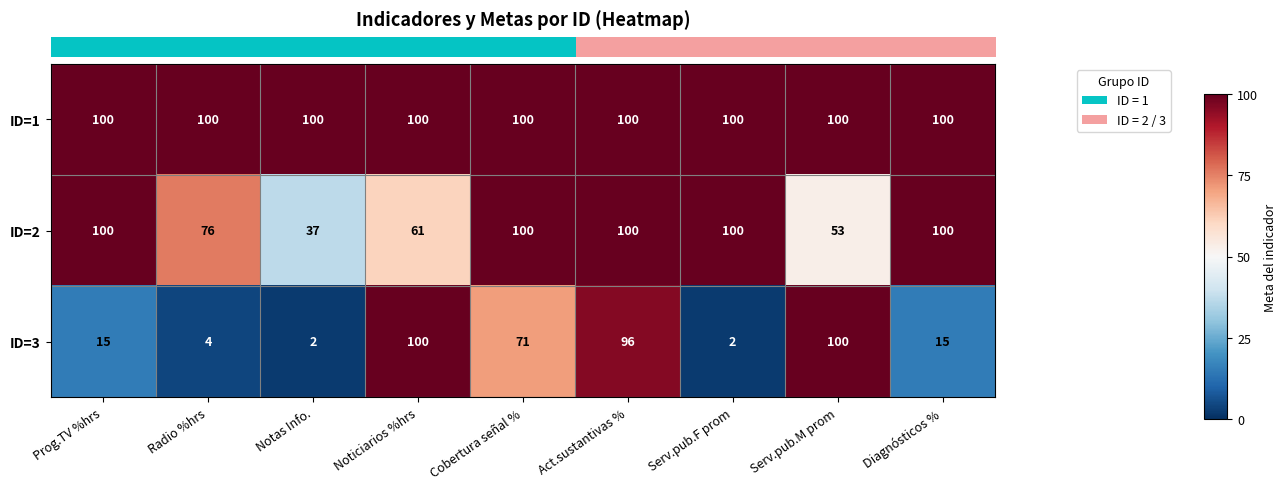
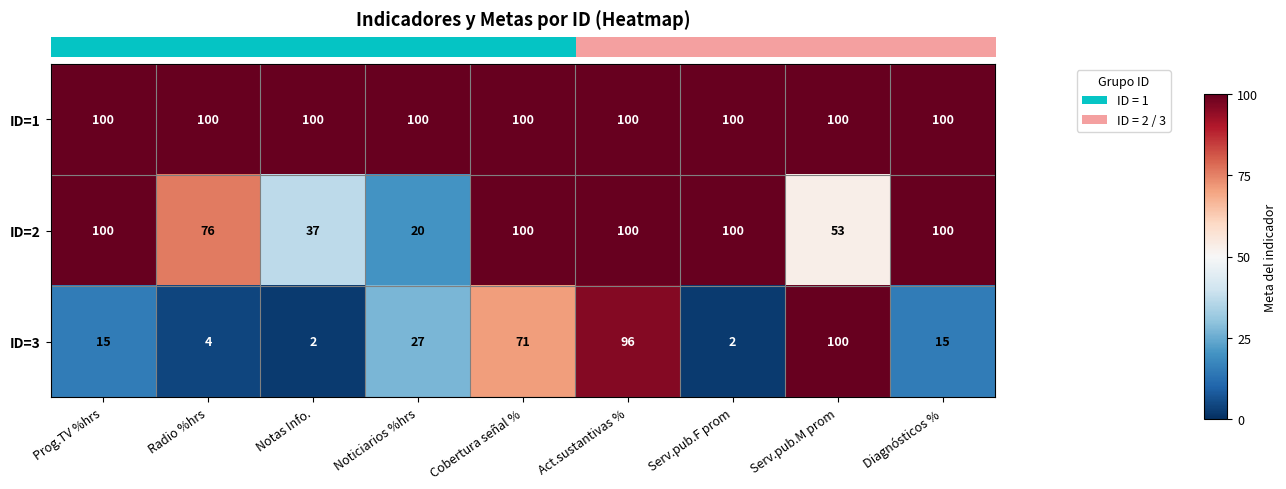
ID=2, Noticiarios %hrs: 61 -> 20
ID=3, Noticiarios %hrs: 100 -> 27
